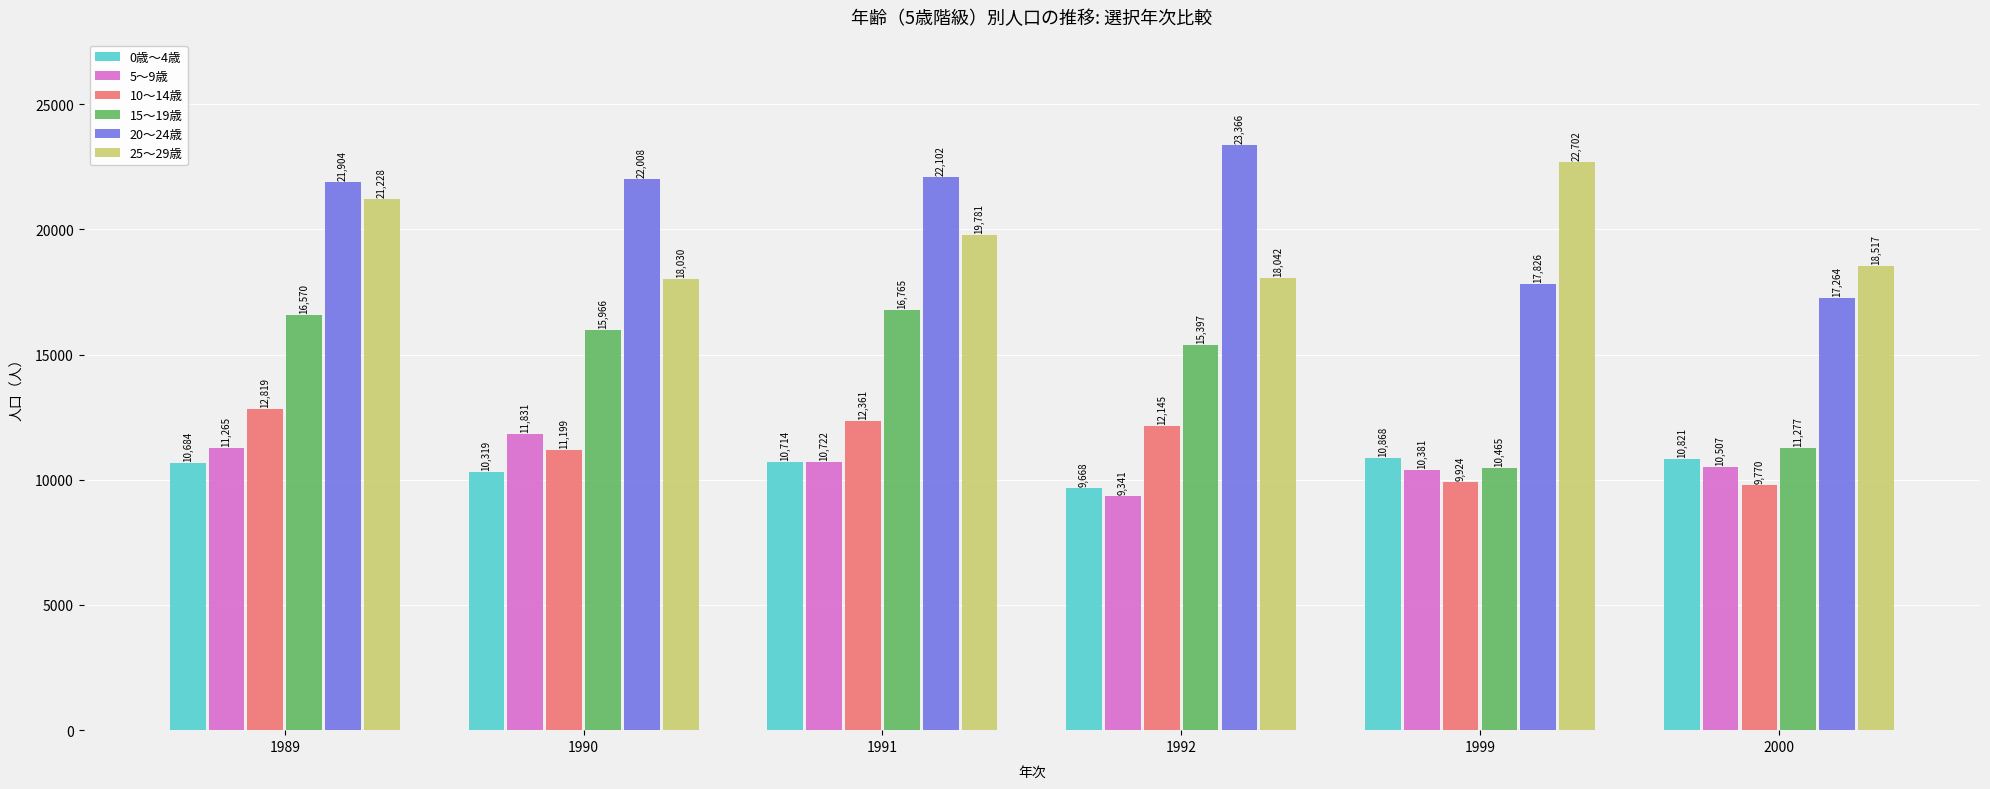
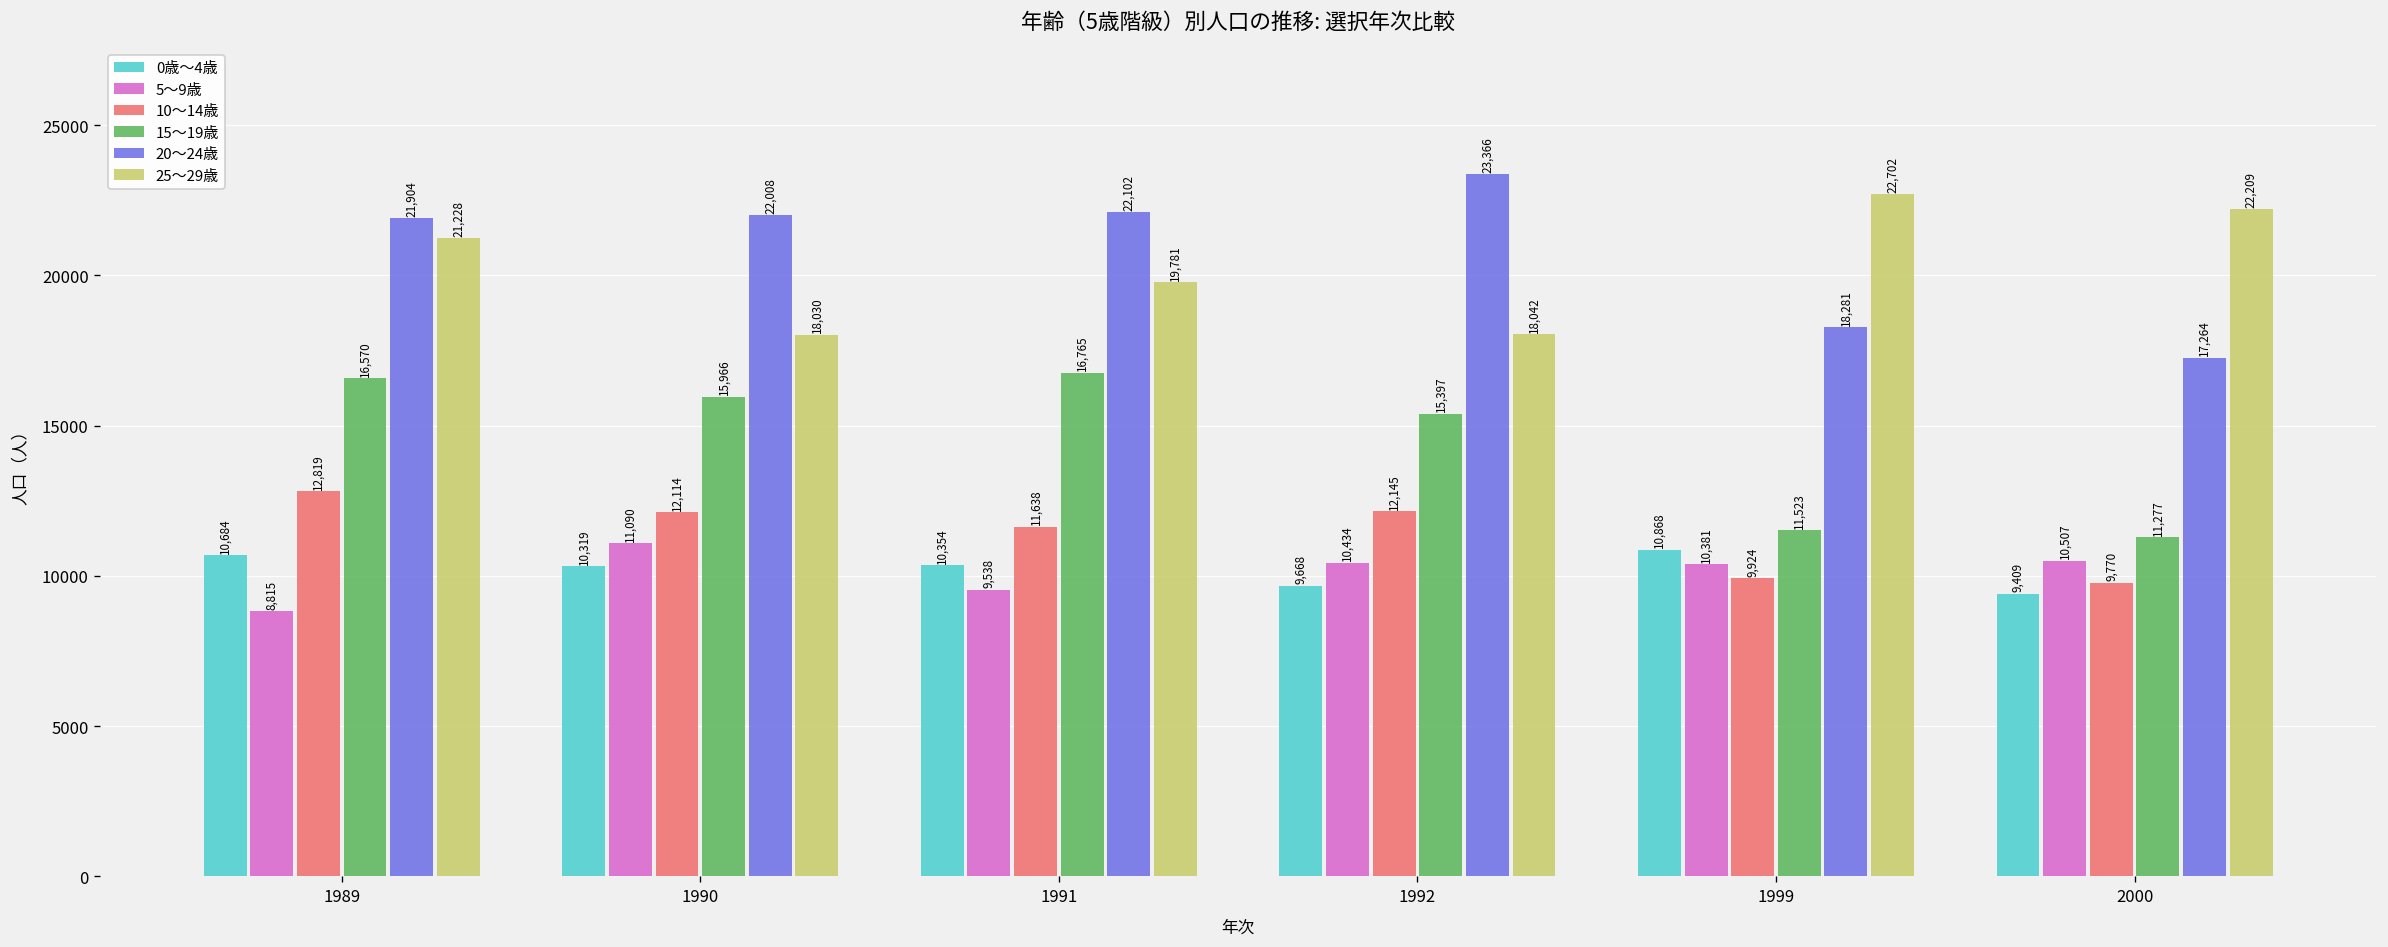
5～9歳, 1989: 11,265 -> 8,815
5～9歳, 1990: 11,831 -> 11,090
10～14歳, 1990: 11,199 -> 12,114
0歳～4歳, 1991: 10,714 -> 10,354
5～9歳, 1991: 10,722 -> 9,538
10～14歳, 1991: 12,361 -> 11,638
5～9歳, 1992: 9,341 -> 10,434
15～19歳, 1999: 10,465 -> 11,523
20～24歳, 1999: 17,826 -> 18,281
0歳～4歳, 2000: 10,821 -> 9,409
25～29歳, 2000: 18,517 -> 22,209
